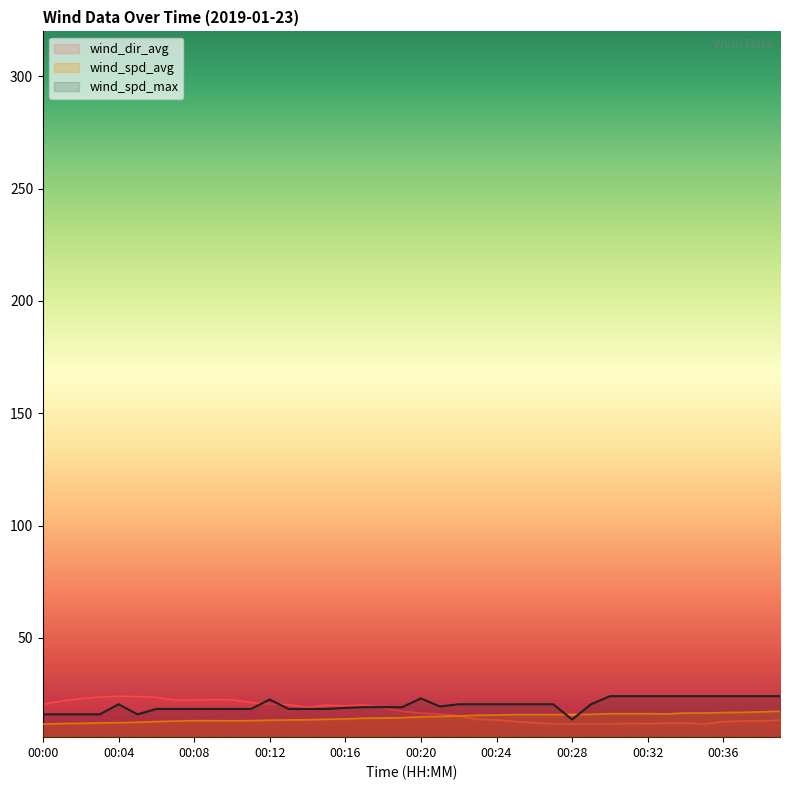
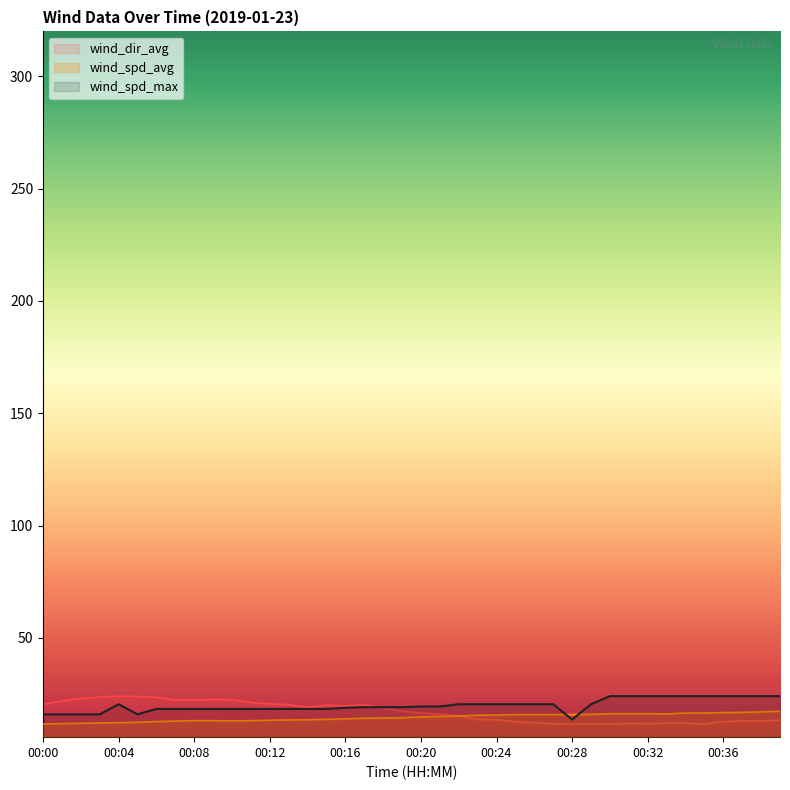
wind_spd_max, 00:12: 23 -> 18
wind_spd_max, 00:20: 23 -> 20
